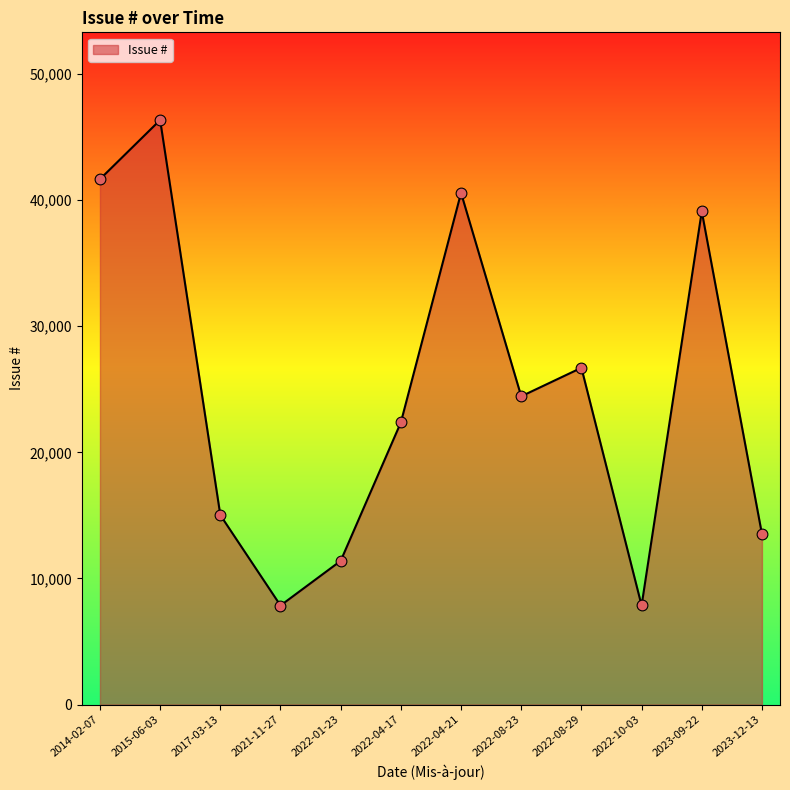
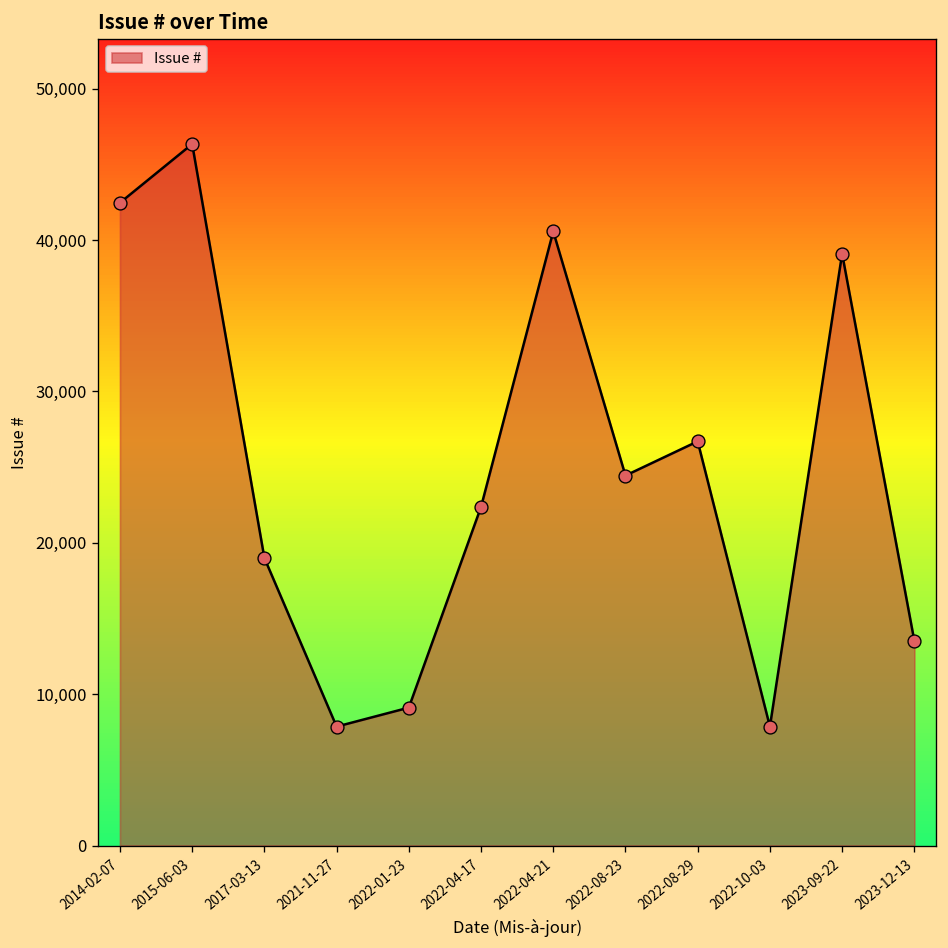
2014-02-07: 41,700 -> 42,500
2017-03-13: 15,000 -> 19,000
2022-01-23: 11,400 -> 9,100
